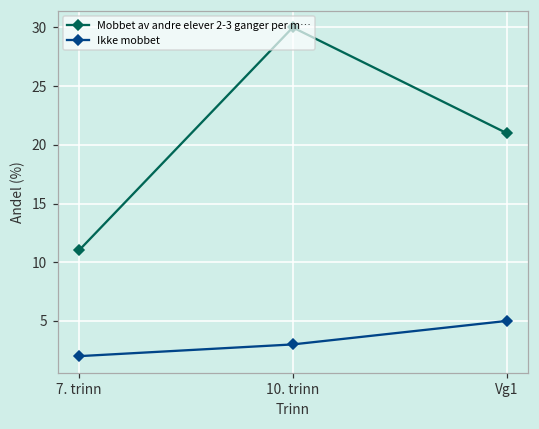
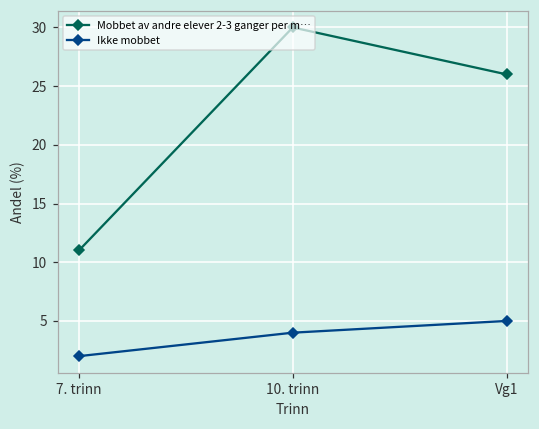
Ikke mobbet, 10. trinn: 3 -> 4
Mobbet av andre elever 2-3 ganger per m…, Vg1: 21 -> 26
